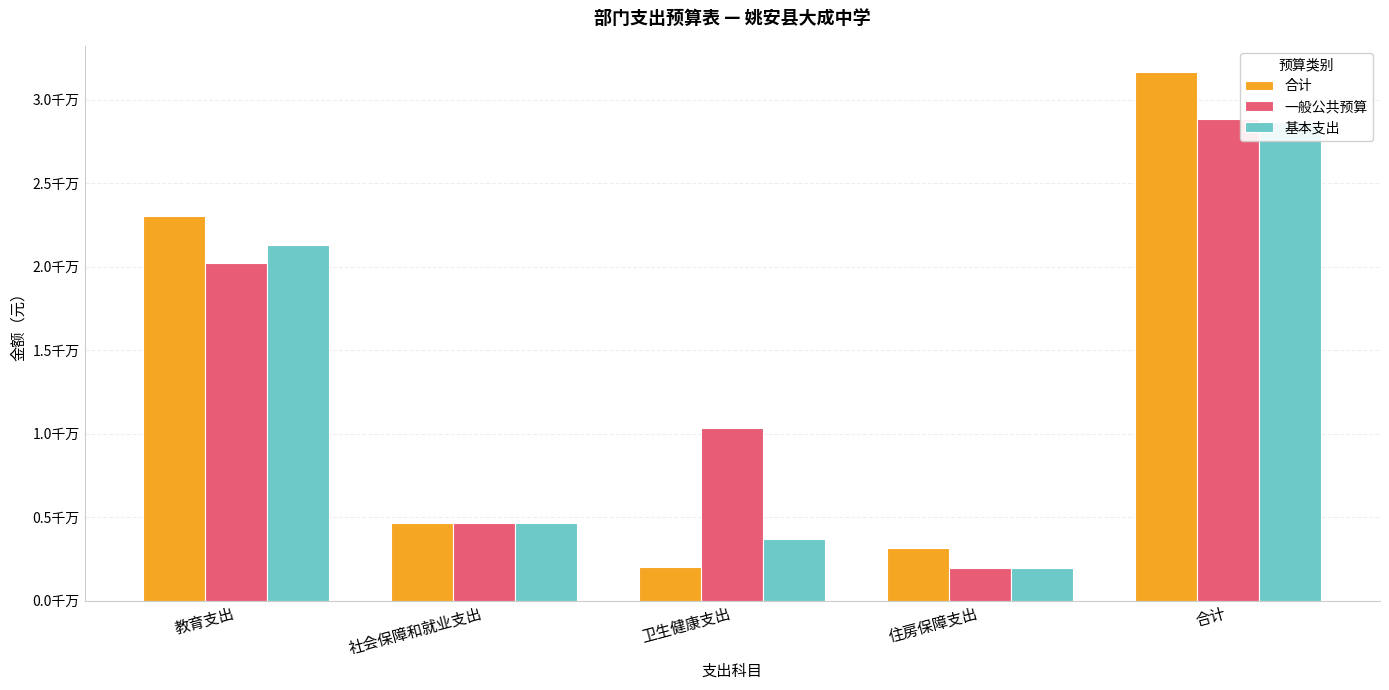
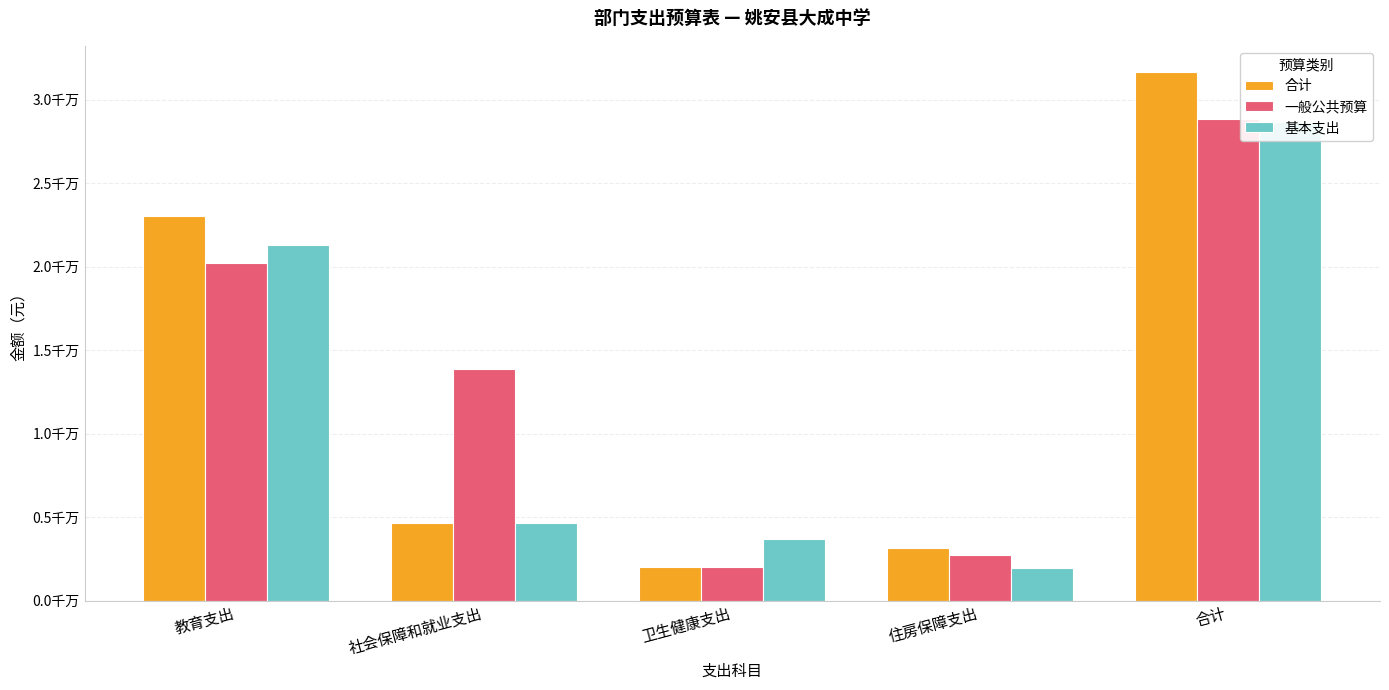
一般公共预算, 社会保障和就业支出: 0.46千万 -> 1.39千万
一般公共预算, 卫生健康支出: 1.03千万 -> 0.20千万
一般公共预算, 住房保障支出: 0.20千万 -> 0.27千万
